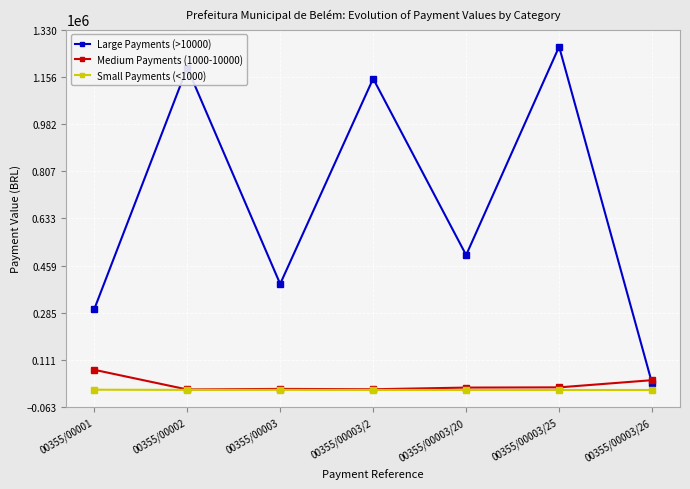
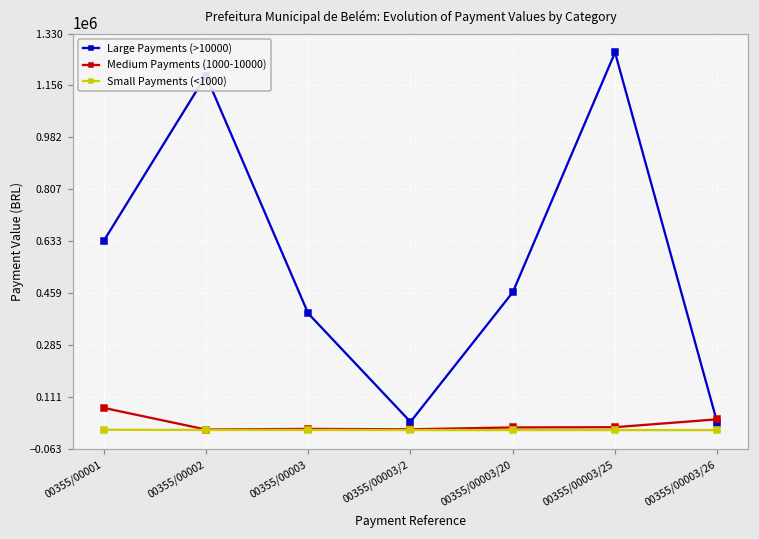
Large Payments (>10000), 00355/00001: 300000 -> 630000
Large Payments (>10000), 00355/00003/2: 1150000 -> 30000
Large Payments (>10000), 00355/00003/20: 500000 -> 460000
